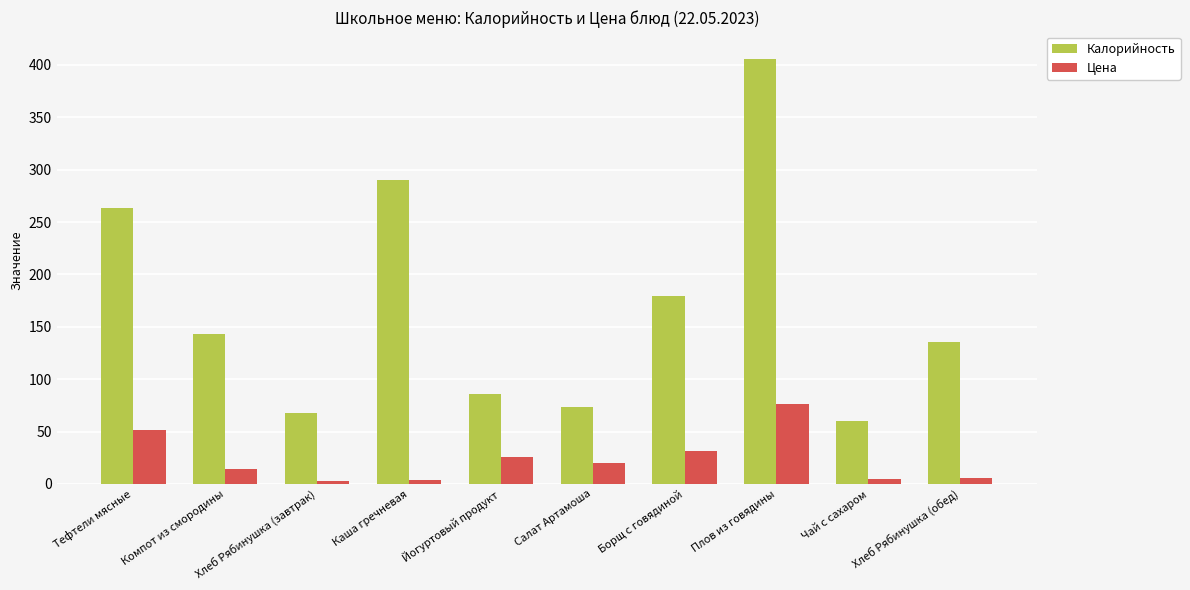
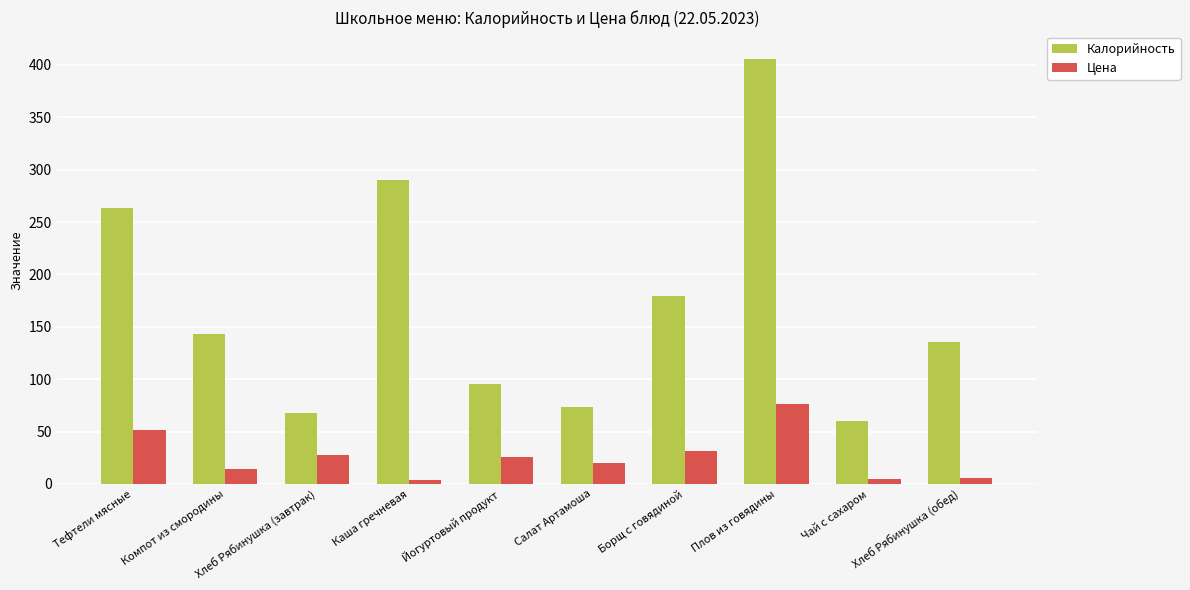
Цена, Хлеб Рябинушка (завтрак): 3 -> 27
Калорийность, Йогуртовый продукт: 86 -> 95
